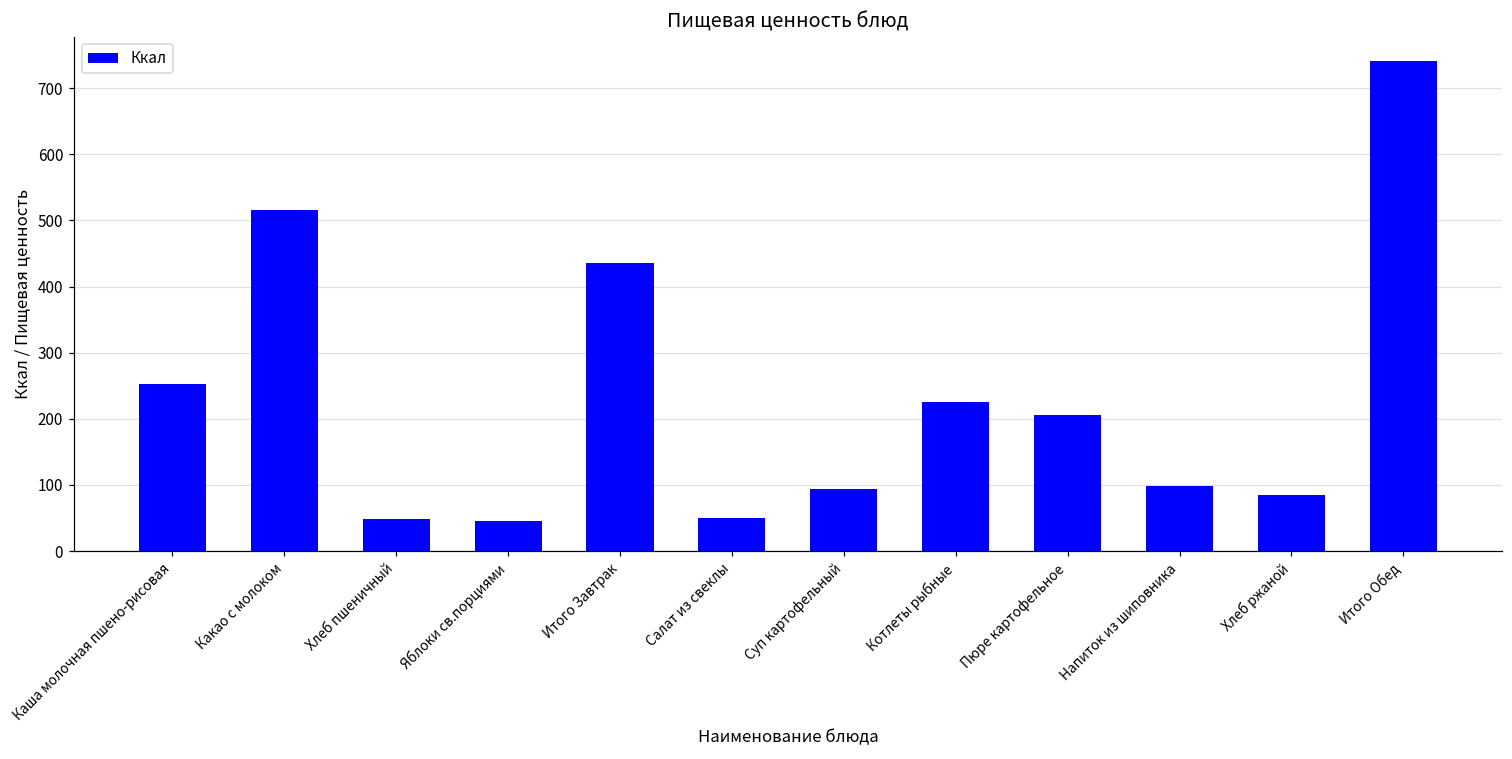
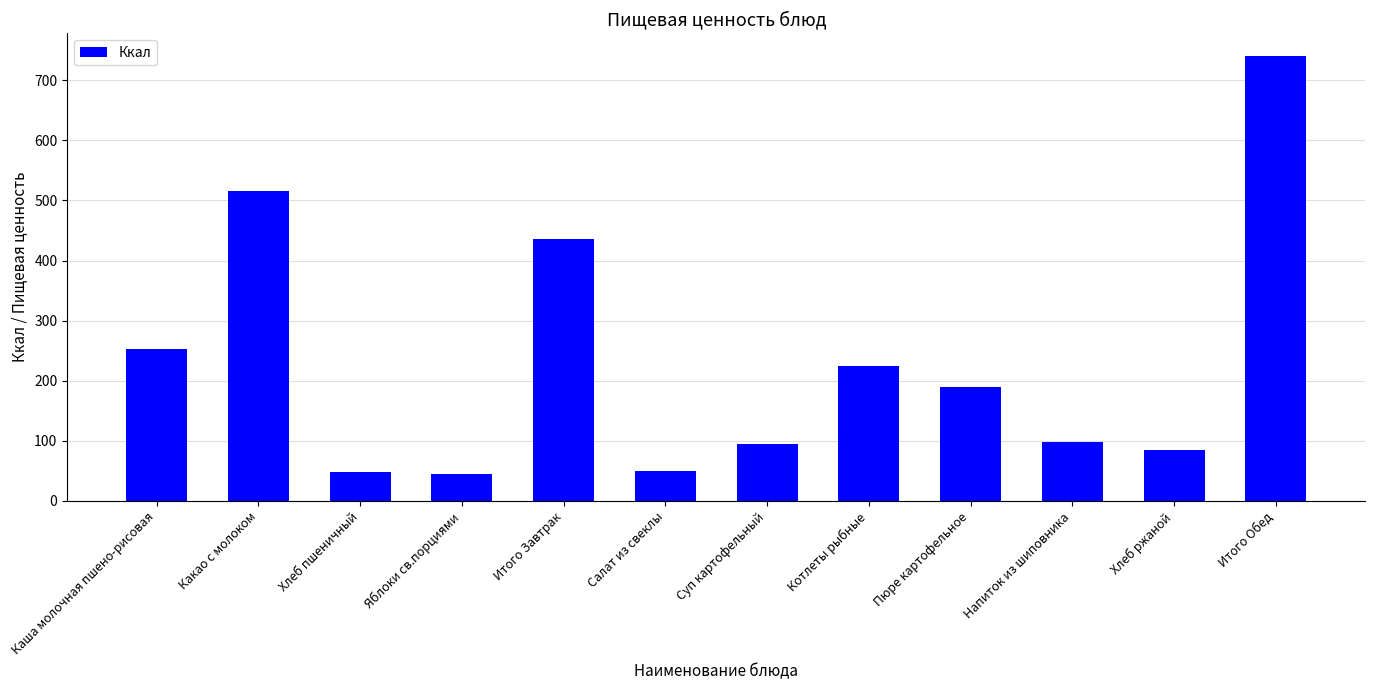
Пюре картофельное: 210 -> 190
